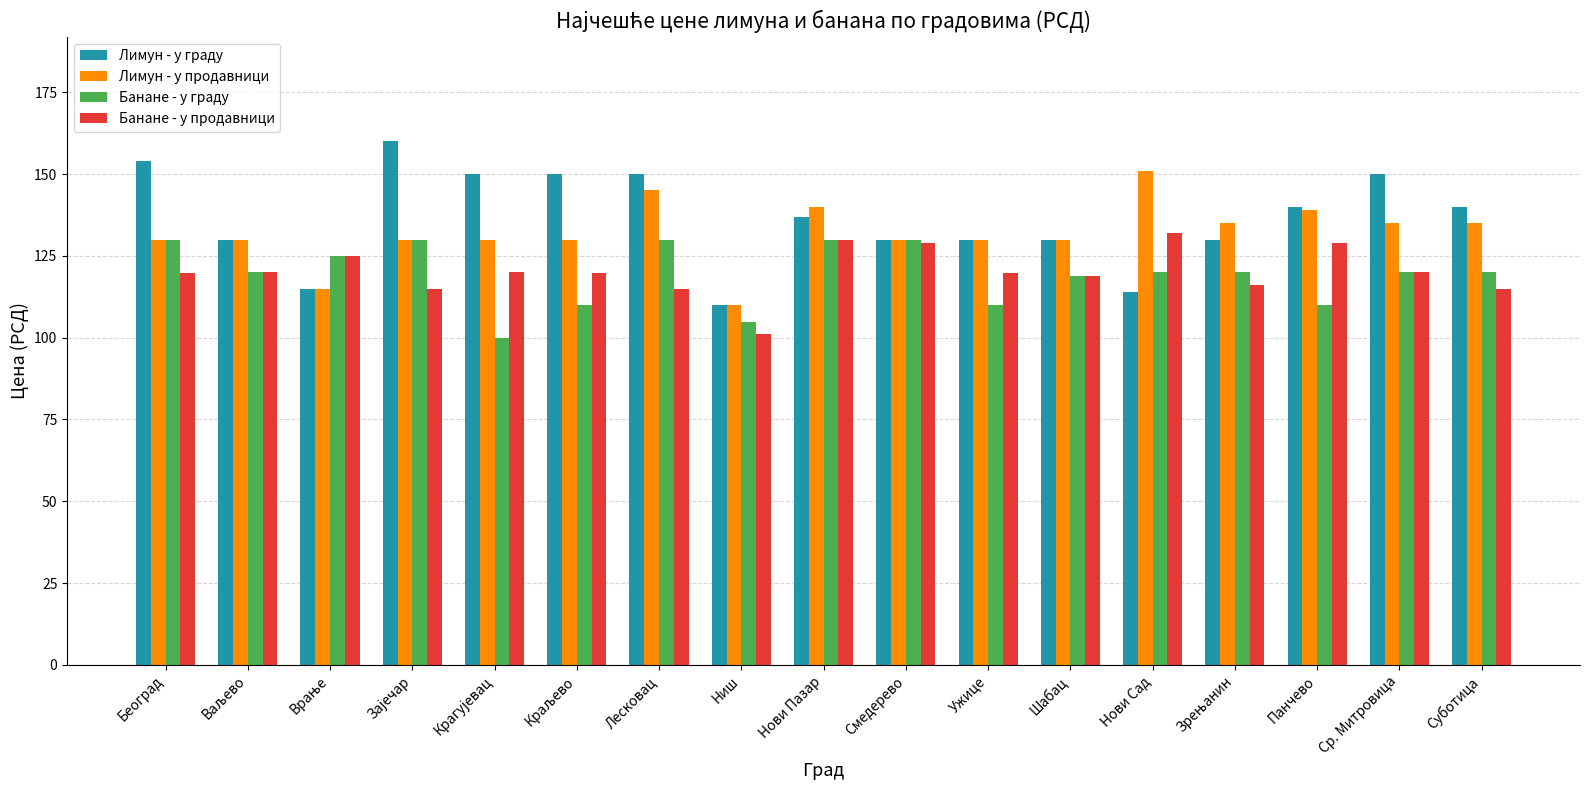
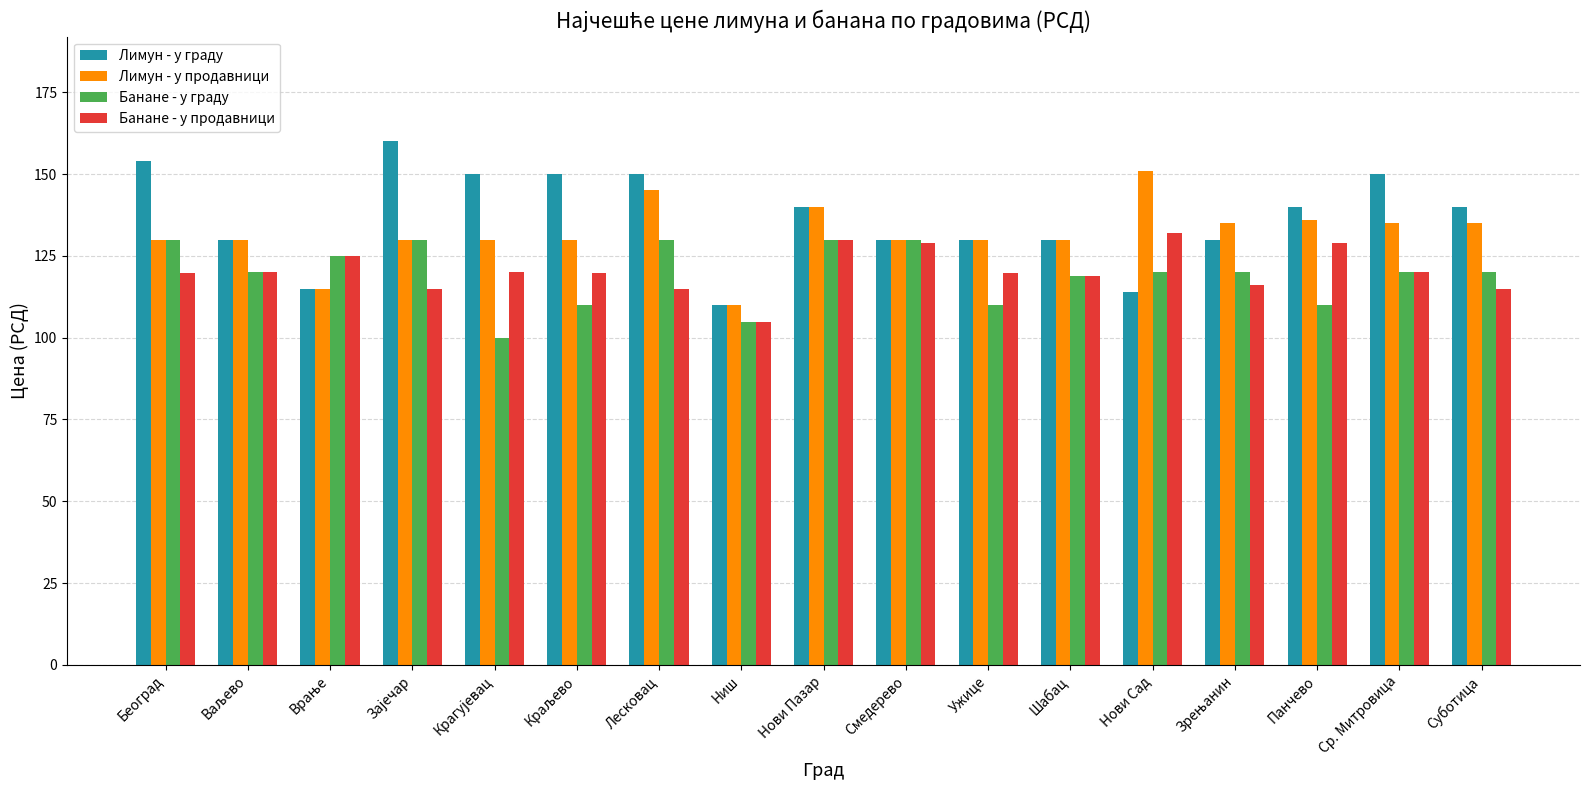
Банане - у продавници, Ниш: 101 -> 105
Лимун - у граду, Нови Пазар: 137 -> 140
Лимун - у продавници, Панчево: 139 -> 136
